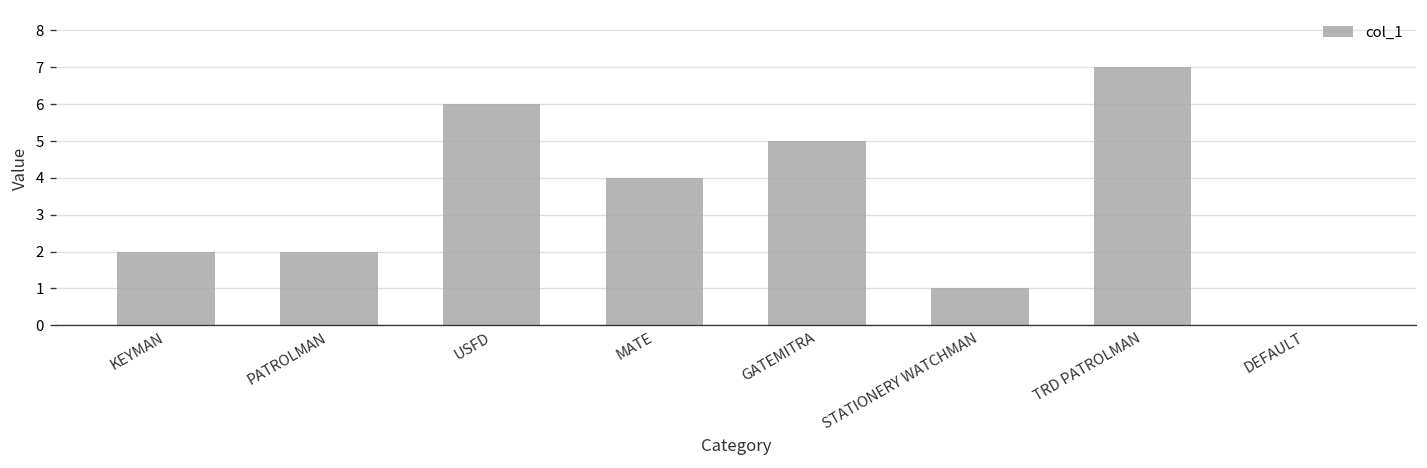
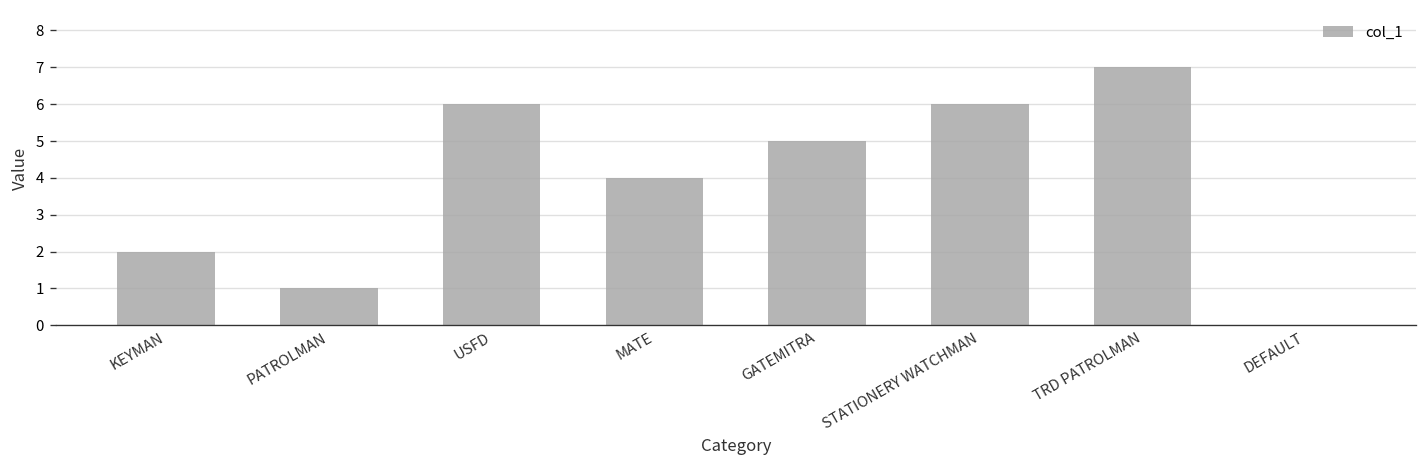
PATROLMAN: 2 -> 1
STATIONERY WATCHMAN: 1 -> 6
